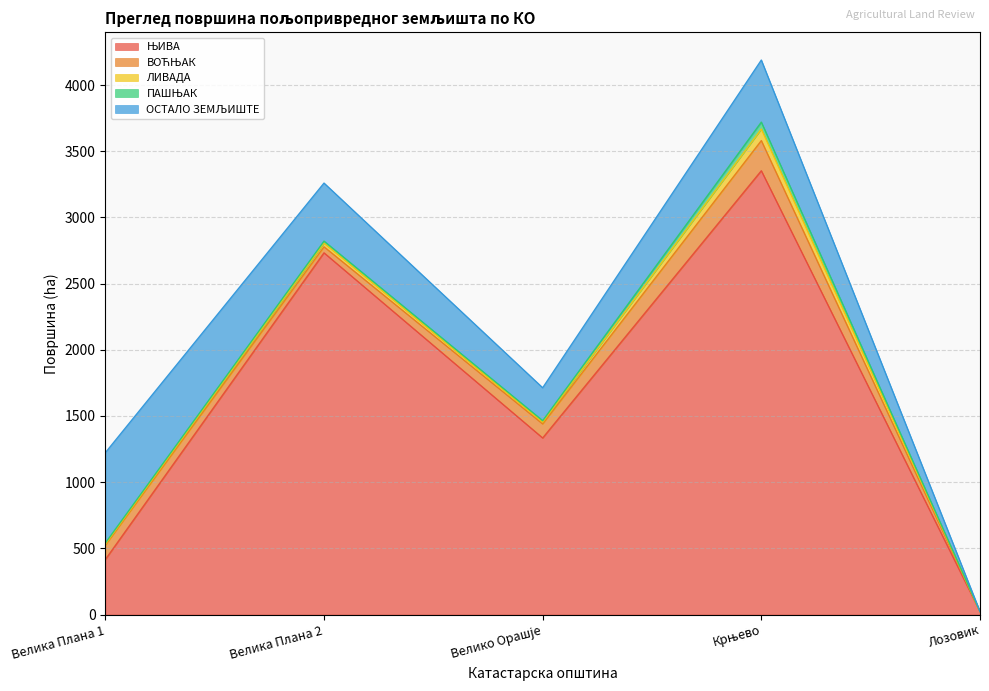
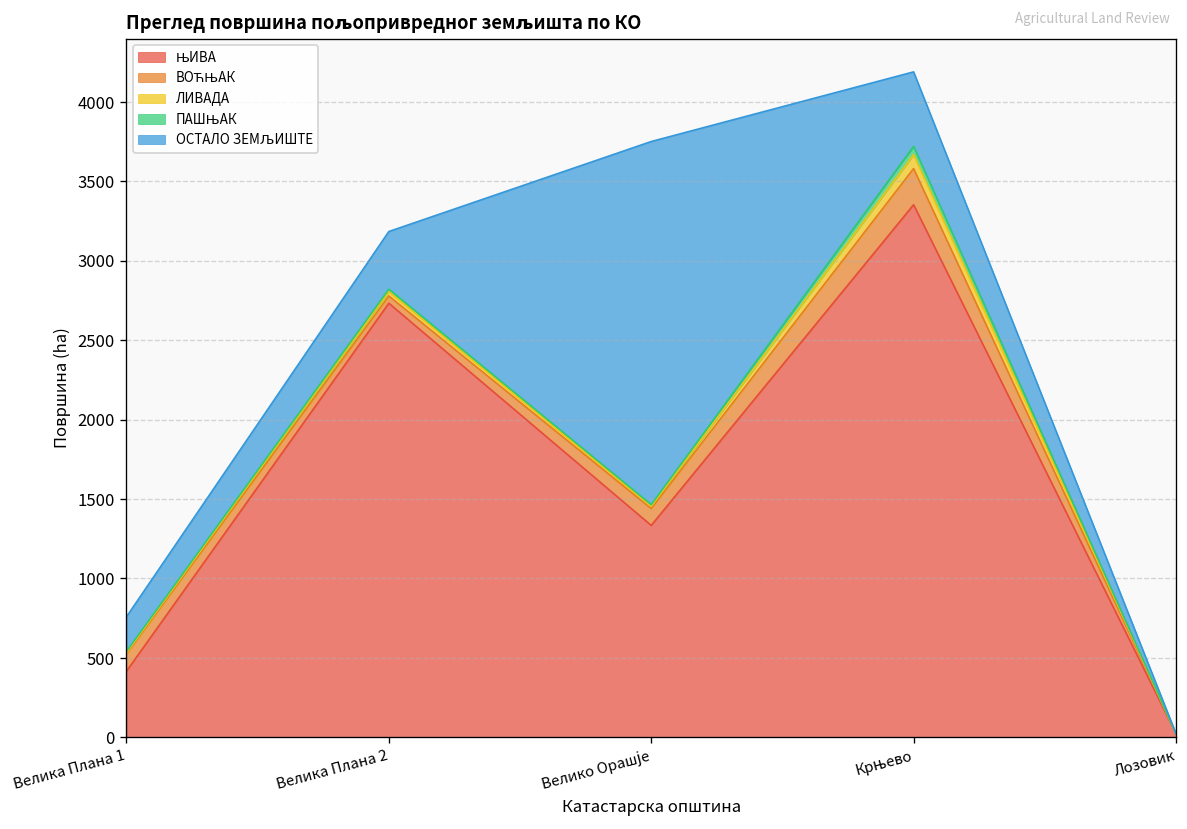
ОСТАЛО ЗЕМЉИШТЕ, Велика Плана 1: 680 -> 220
ОСТАЛО ЗЕМЉИШТЕ, Велика Плана 2: 440 -> 360
ОСТАЛО ЗЕМЉИШТЕ, Велико Орашје: 250 -> 2290
